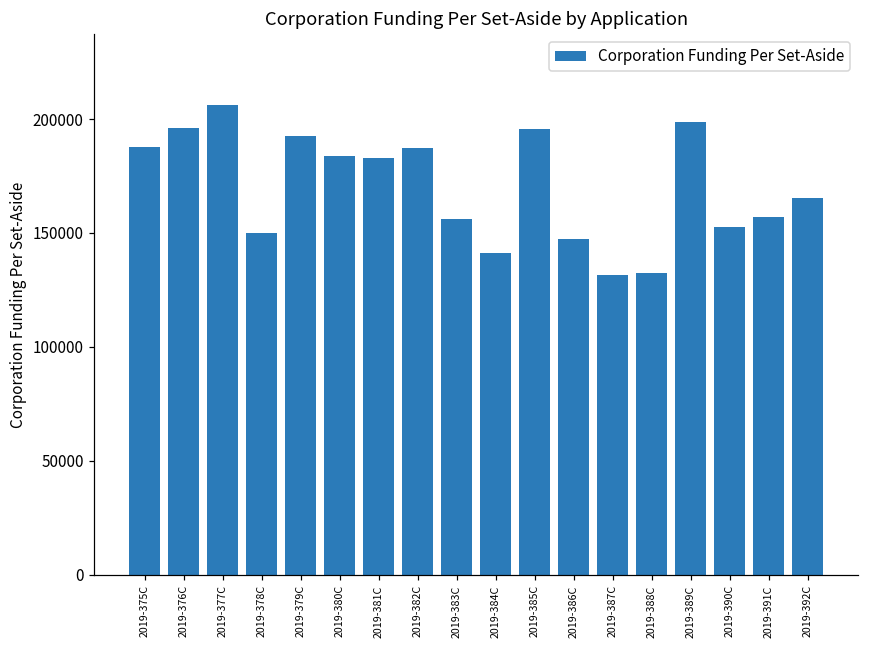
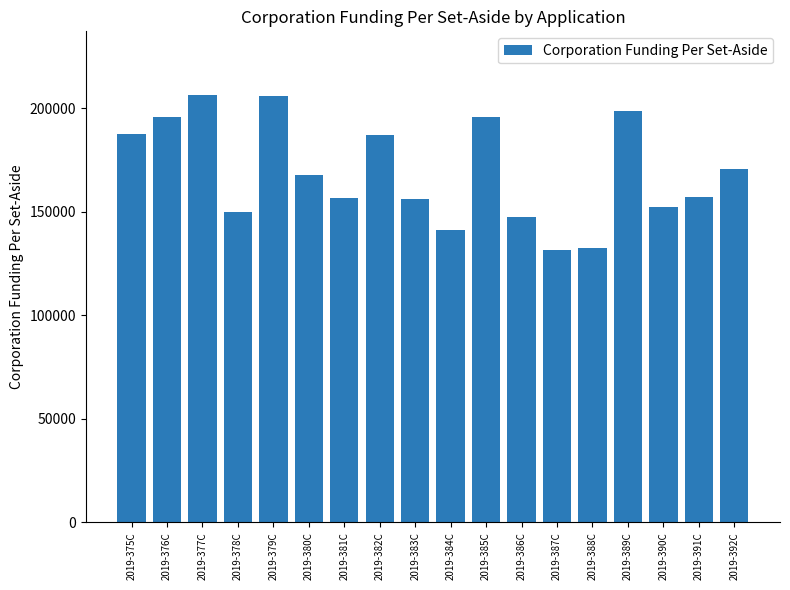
2019-379C: 192000 -> 206000
2019-380C: 184000 -> 168000
2019-381C: 183000 -> 157000
2019-392C: 166000 -> 171000
